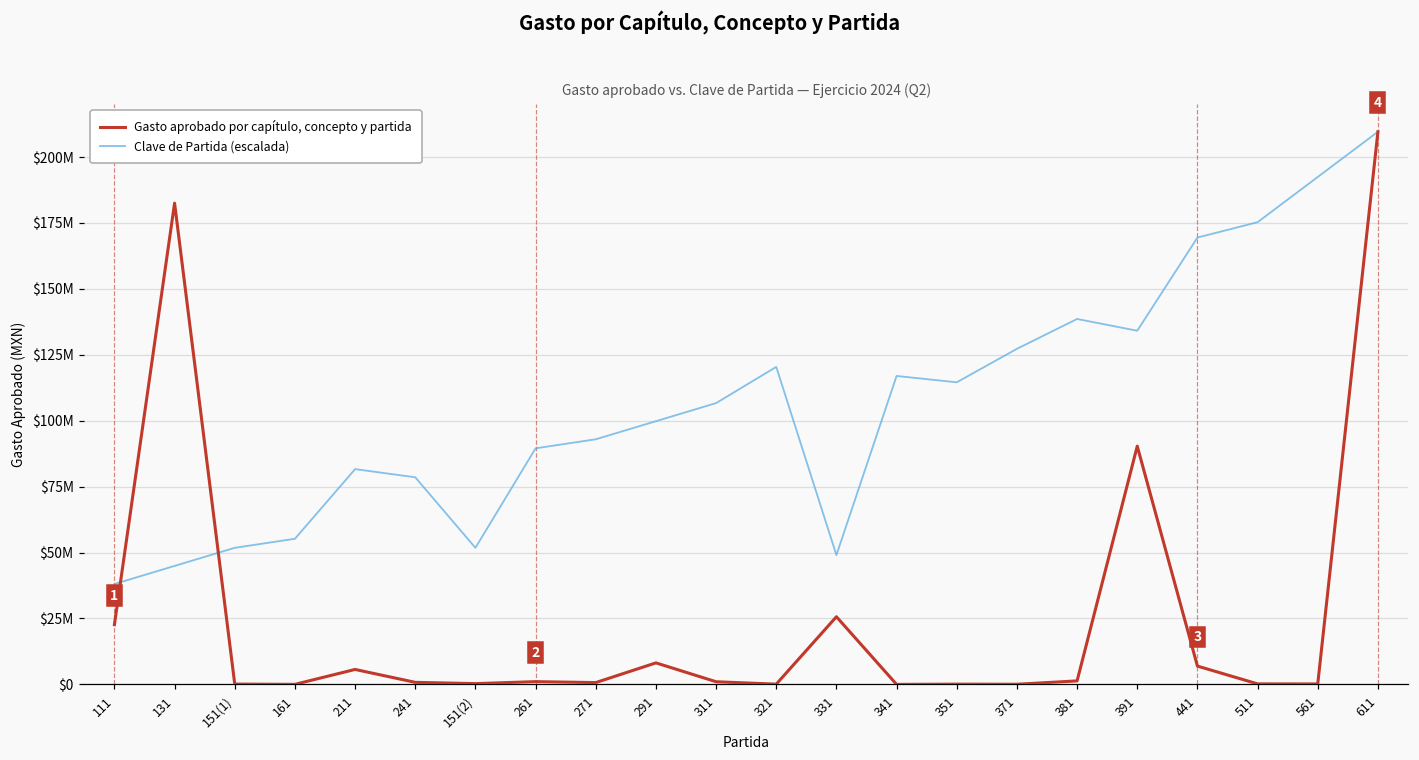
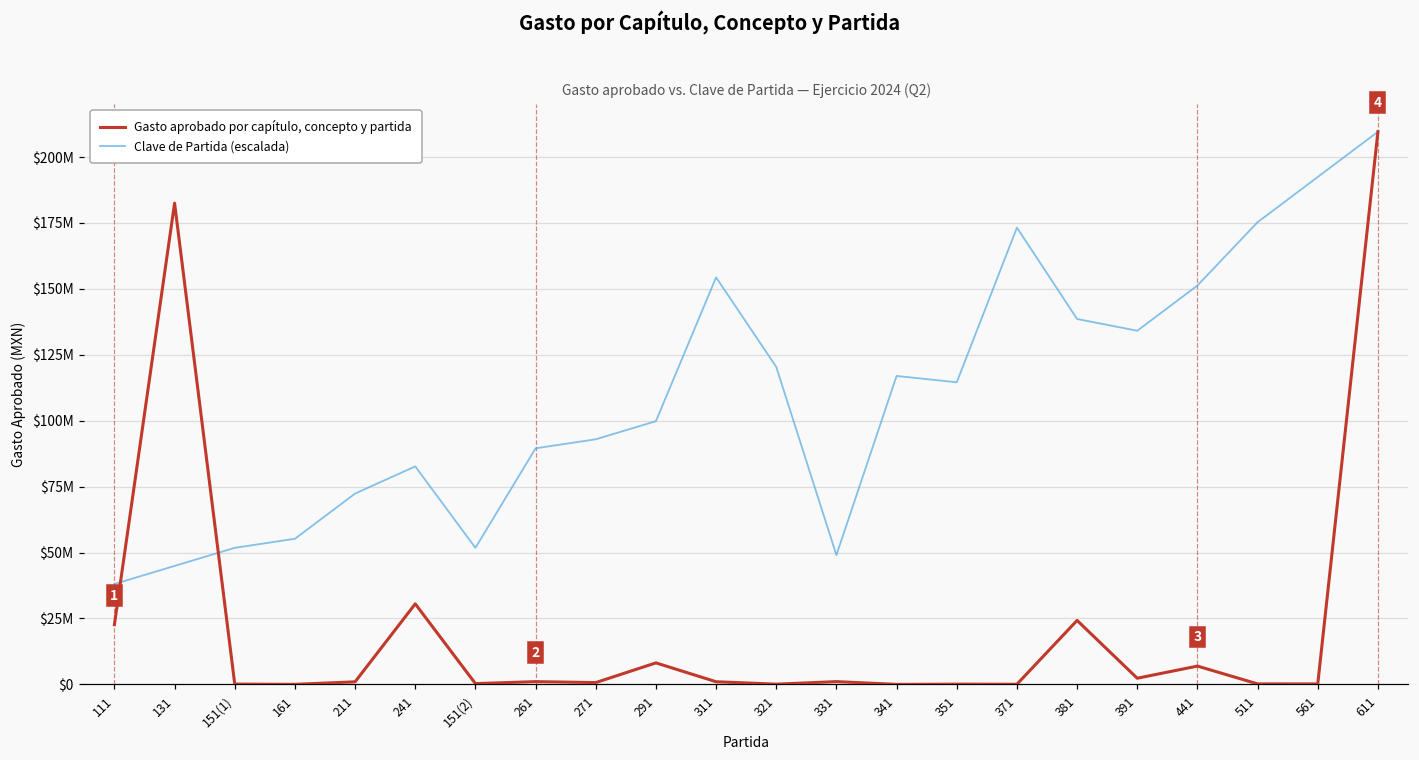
Gasto aprobado por capítulo, concepto y partida, 211: $6000000 -> $1000000
Clave de Partida (escalada), 211: $82000000 -> $72000000
Gasto aprobado por capítulo, concepto y partida, 241: $1000000 -> $31000000
Clave de Partida (escalada), 241: $79000000 -> $83000000
Clave de Partida (escalada), 311: $107000000 -> $154000000
Gasto aprobado por capítulo, concepto y partida, 331: $26000000 -> $1000000
Clave de Partida (escalada), 371: $127000000 -> $173000000
Gasto aprobado por capítulo, concepto y partida, 381: $1000000 -> $24000000
Gasto aprobado por capítulo, concepto y partida, 391: $90000000 -> $2000000
Clave de Partida (escalada), 441: $169000000 -> $151000000
